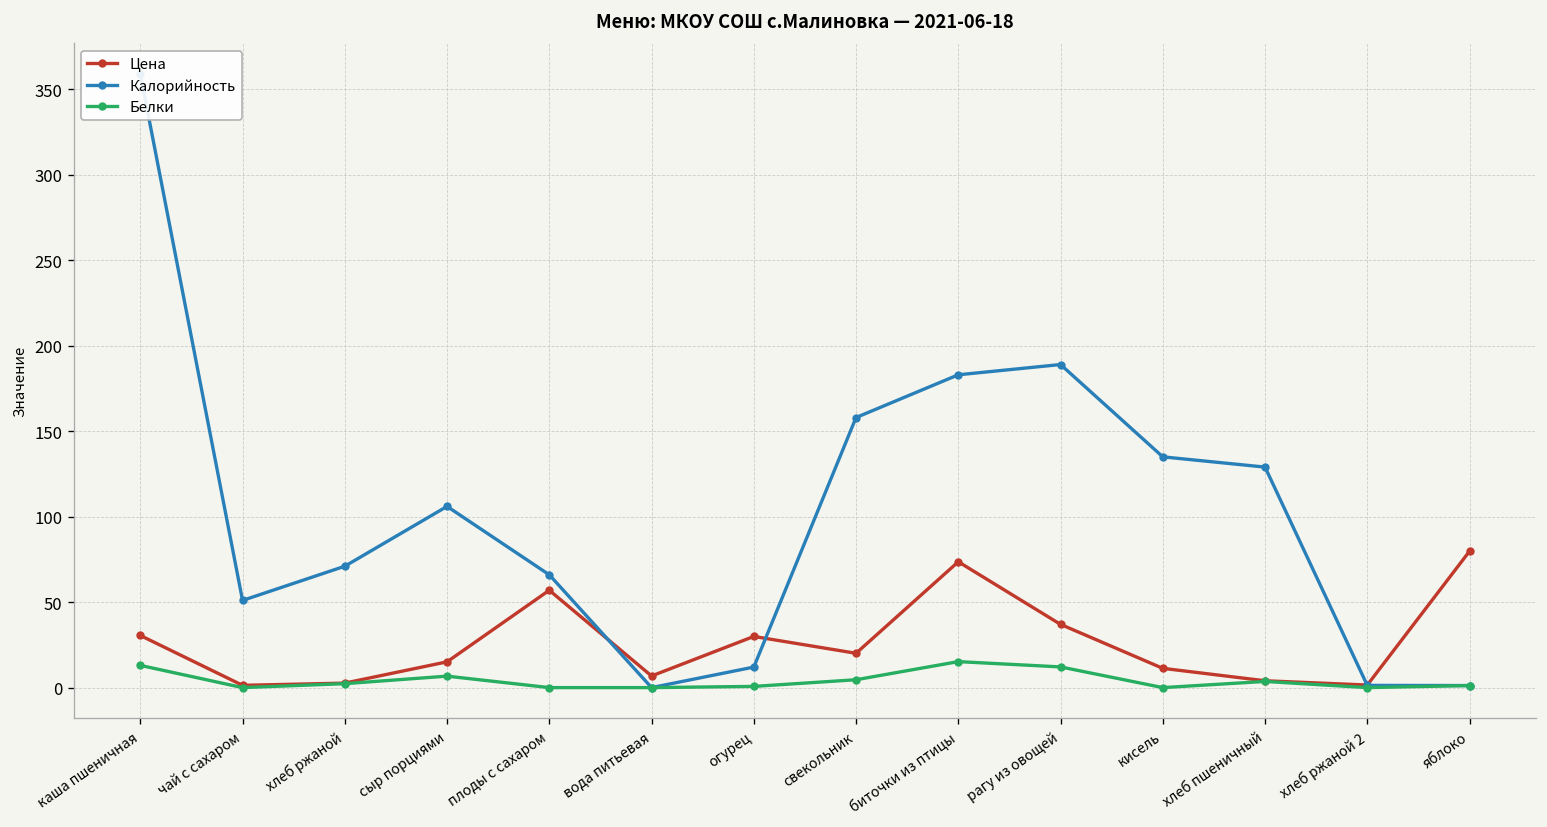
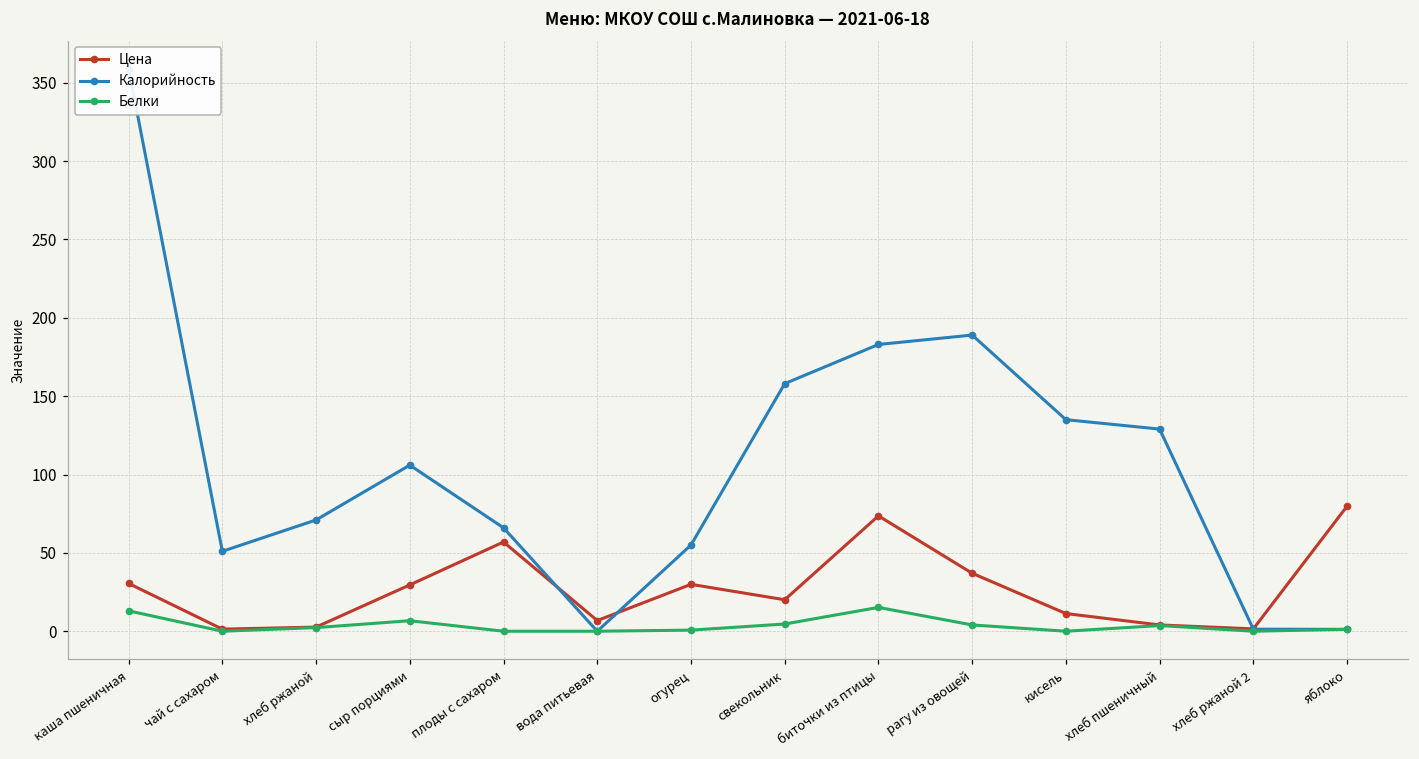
Цена, сыр порциями: 15 -> 30
Калорийность, огурец: 12 -> 55
Белки, рагу из овощей: 12 -> 4
